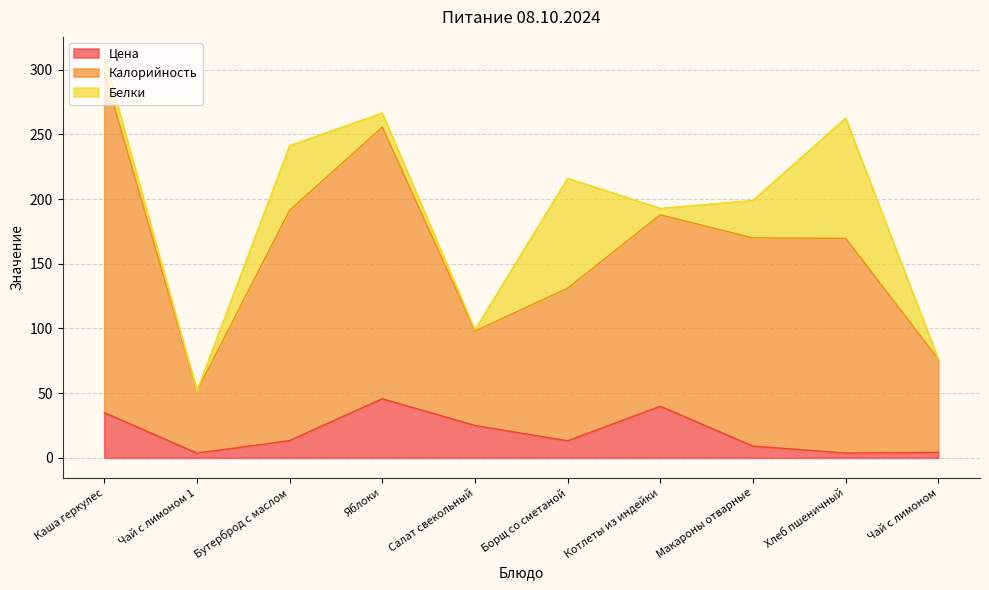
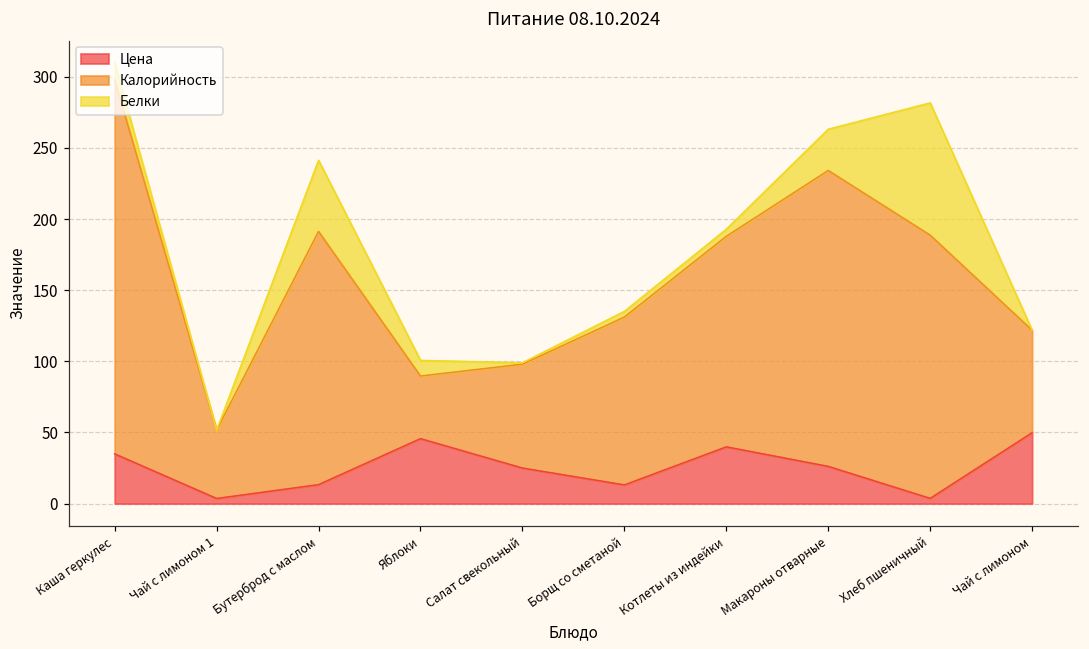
Калорийность, Яблоки: 210 -> 44
Белки, Борщ со сметаной: 85 -> 4
Цена, Макароны отварные: 9 -> 26
Калорийность, Макароны отварные: 161 -> 208
Калорийность, Хлеб пшеничный: 166 -> 185
Цена, Чай с лимоном: 4 -> 50
